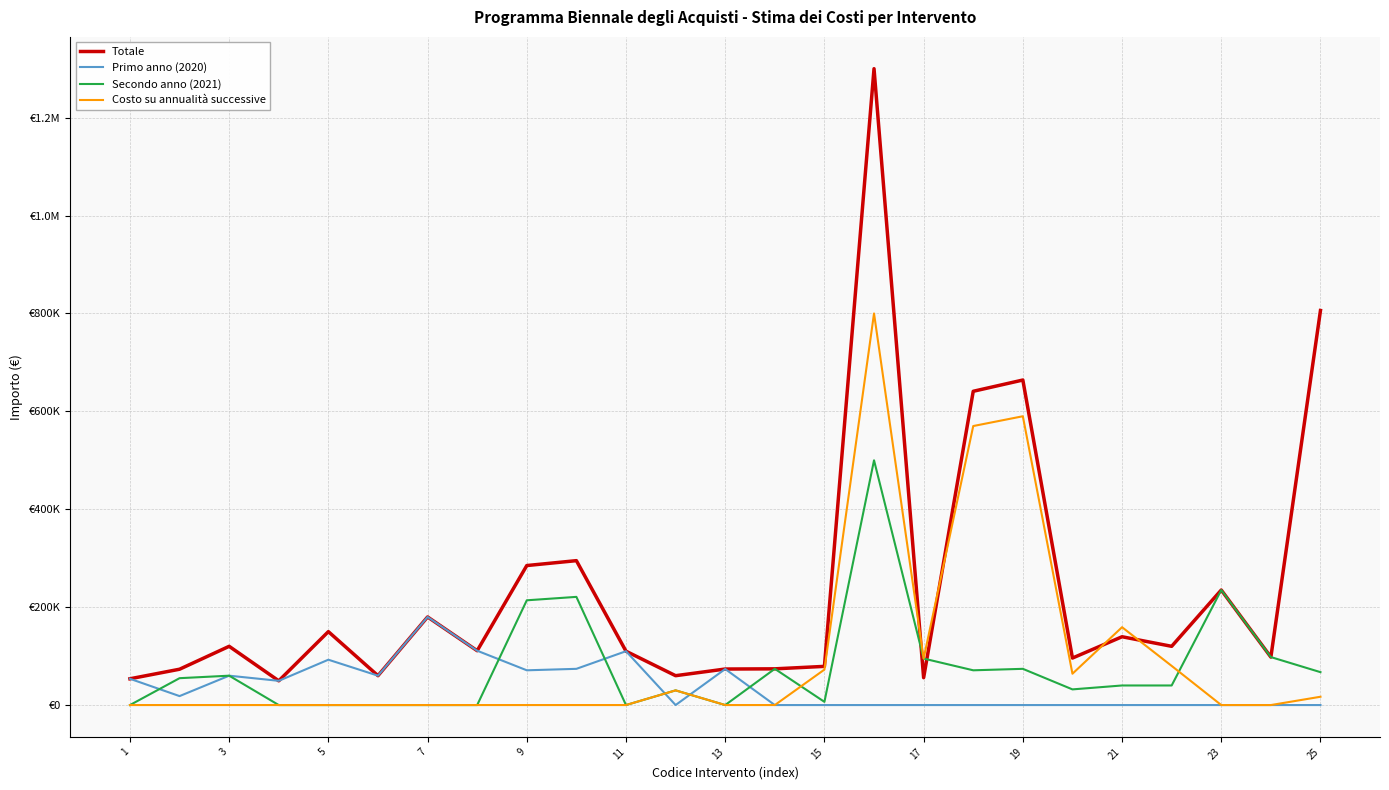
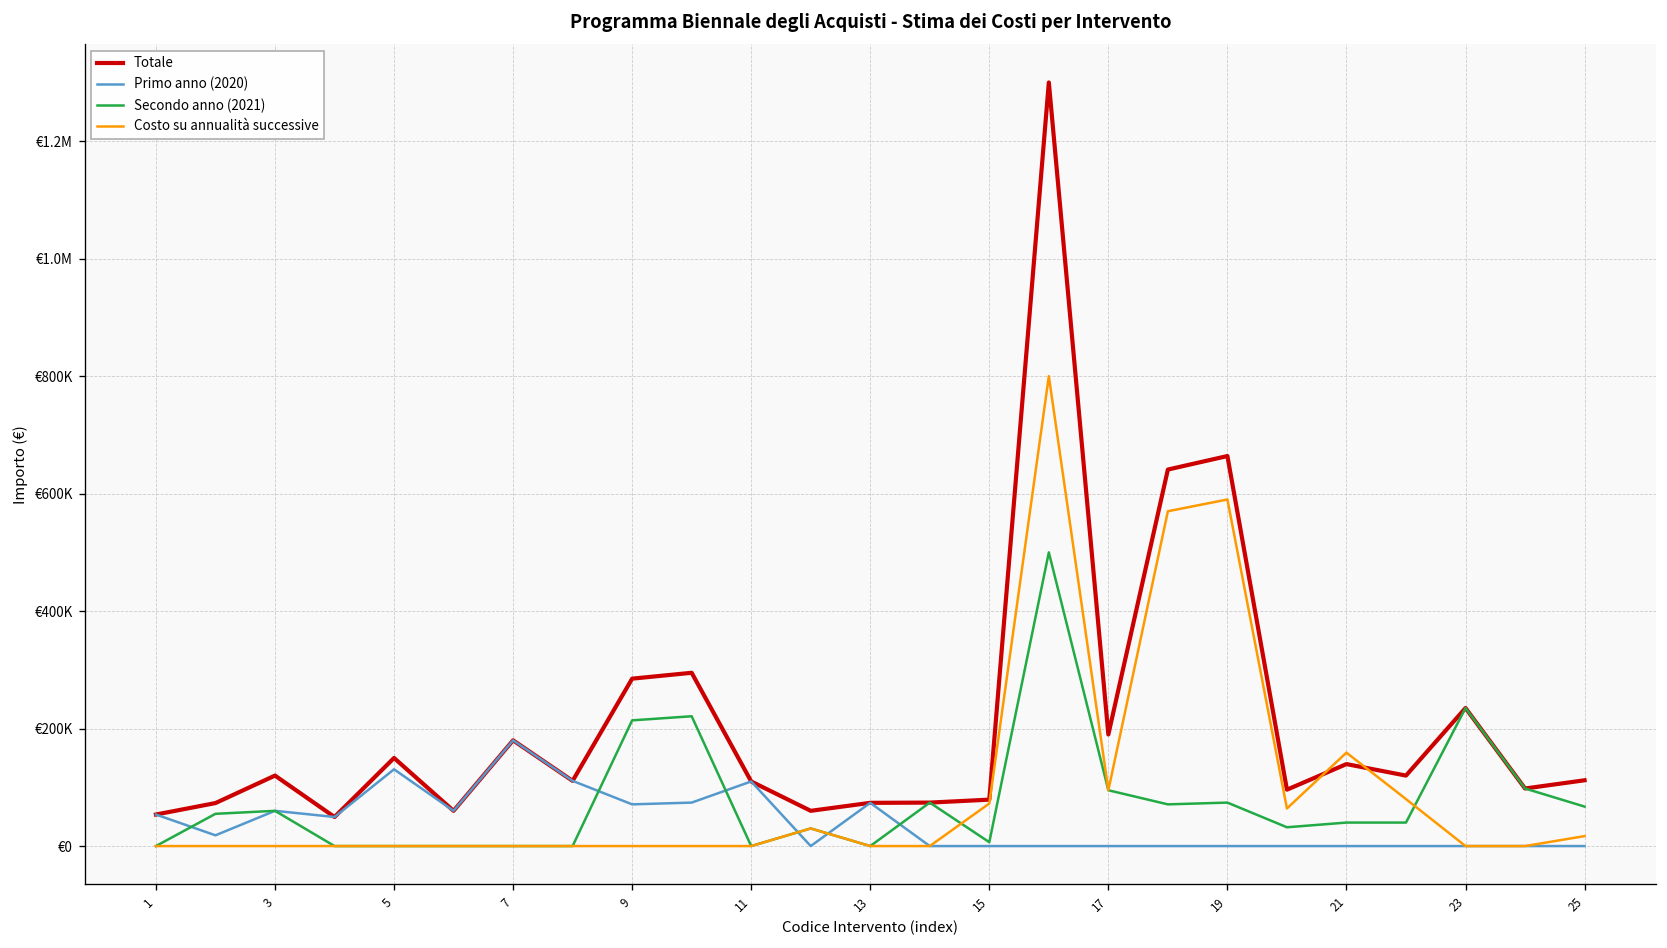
Primo anno (2020), 5: €90000 -> €130000
Totale, 17: €60000 -> €190000
Totale, 25: €810000 -> €110000
